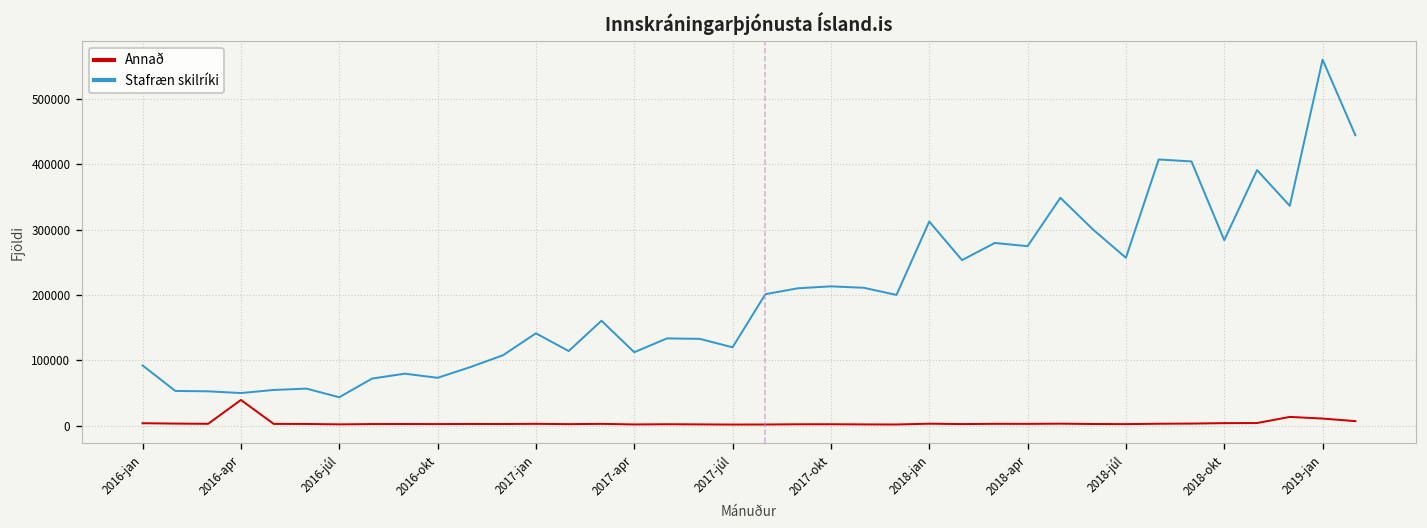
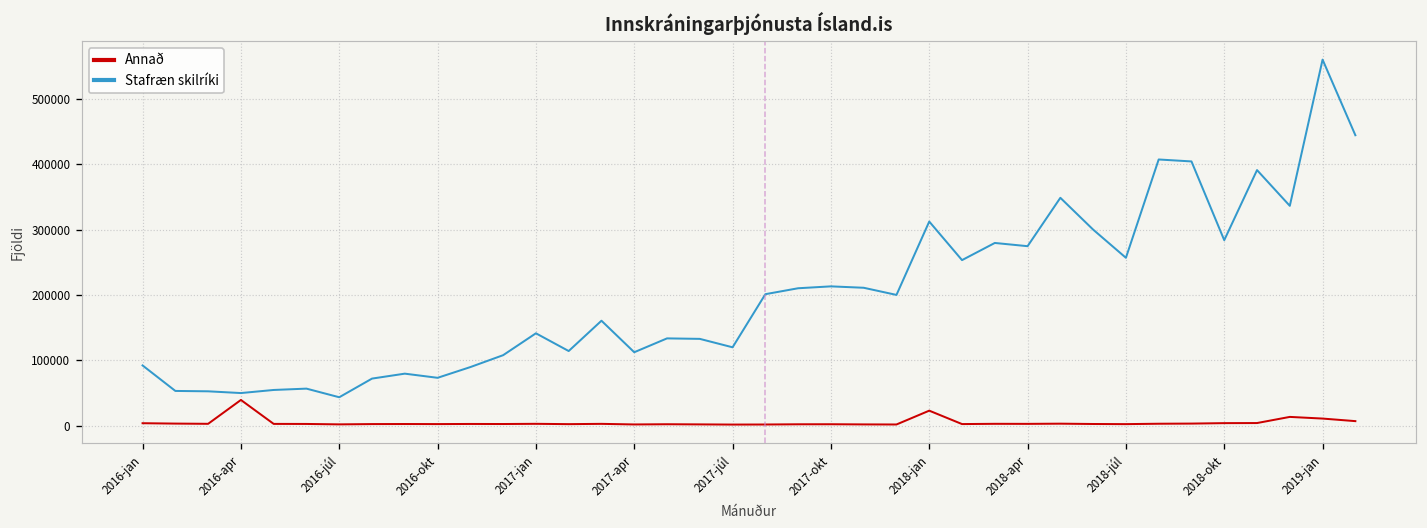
Annað, 2018-jan: 0 -> 20000
